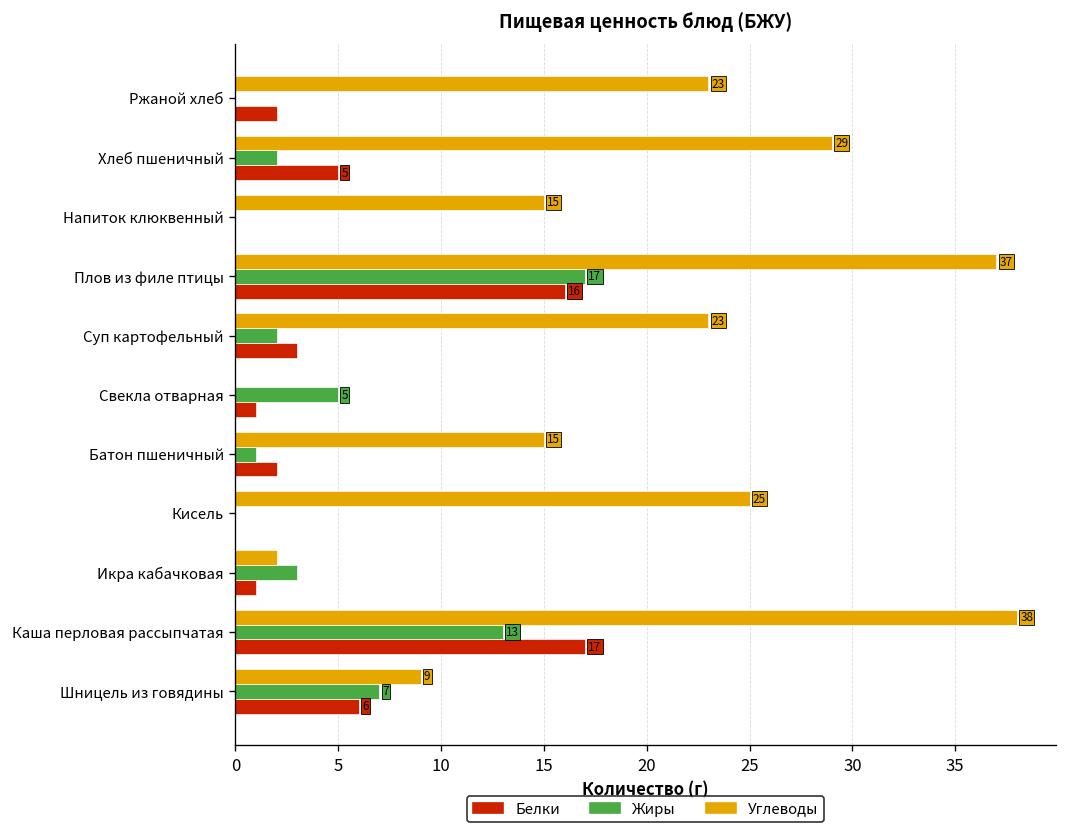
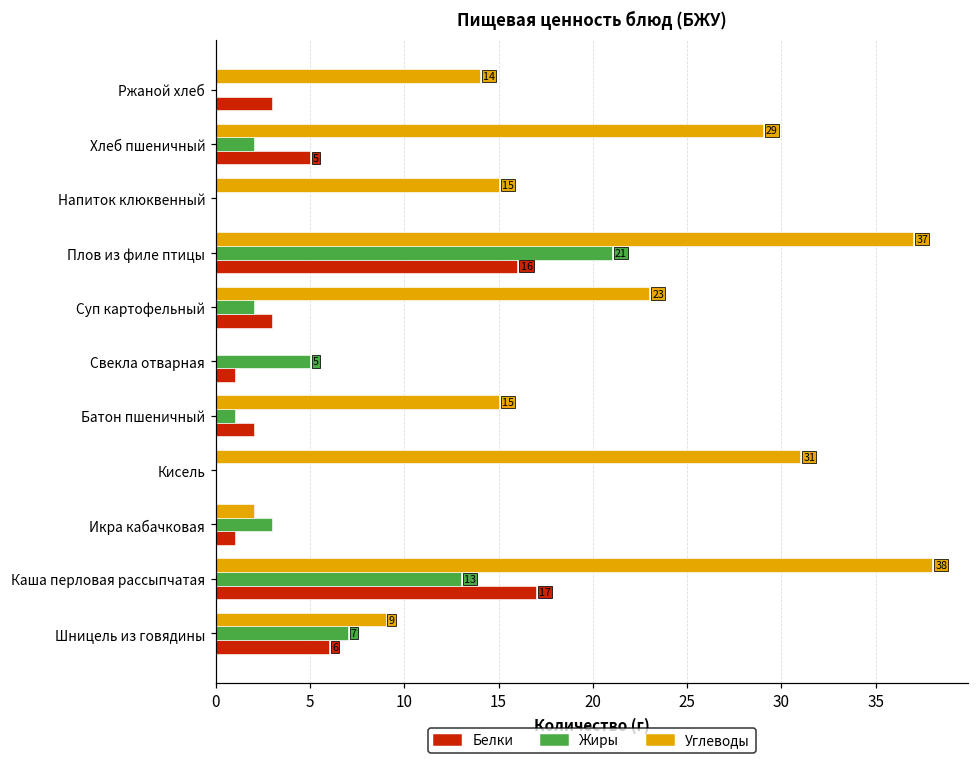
Углеводы, Ржаной хлеб: 23 -> 14
Белки, Ржаной хлеб: 2 -> 3
Жиры, Плов из филе птицы: 17 -> 21
Углеводы, Кисель: 25 -> 31
